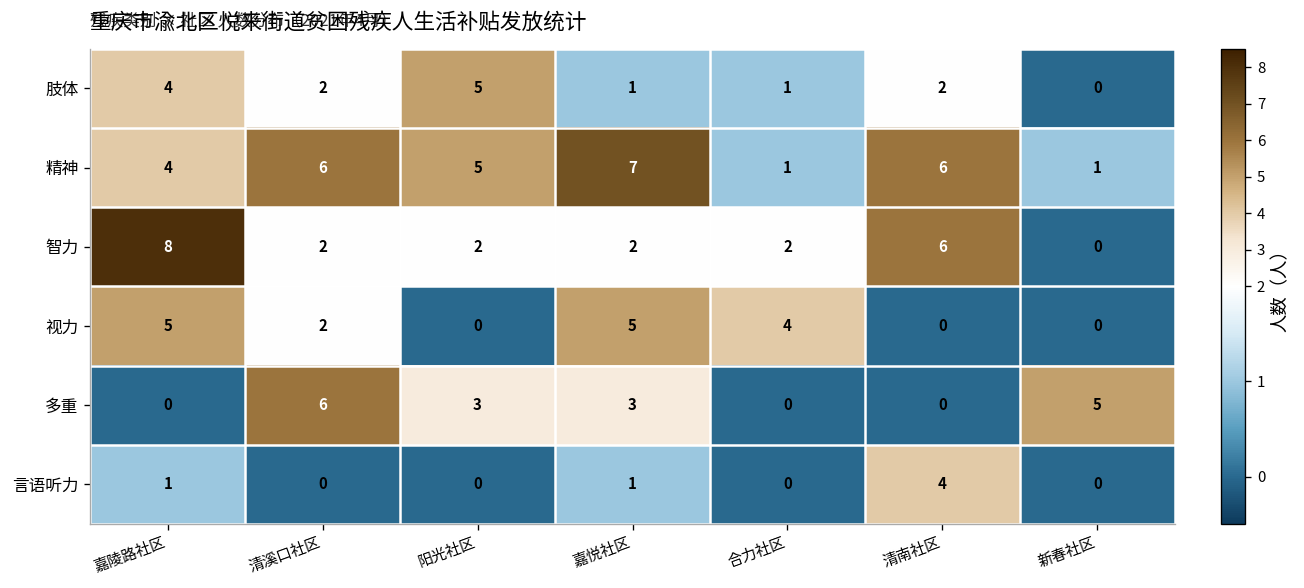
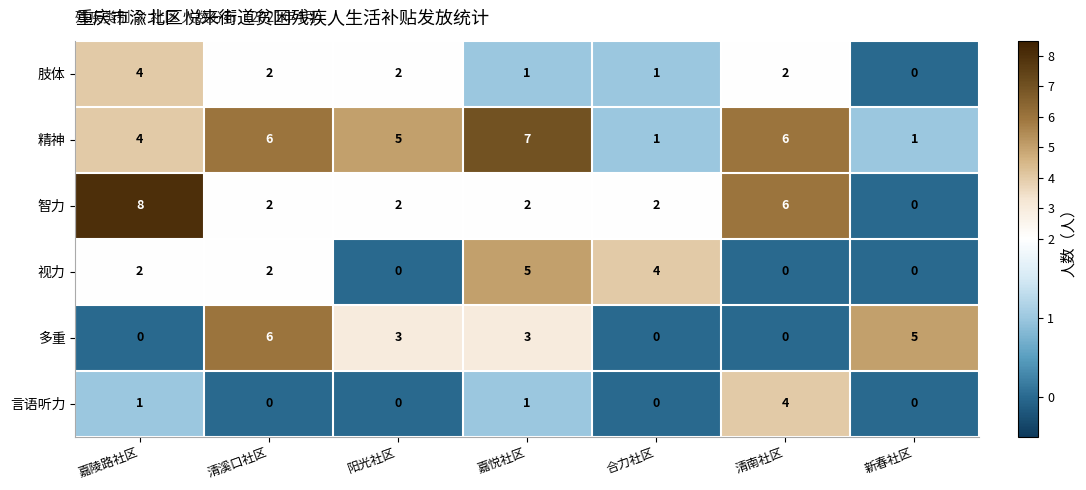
肢体, 阳光社区: 5 -> 2
视力, 嘉陵路社区: 5 -> 2
